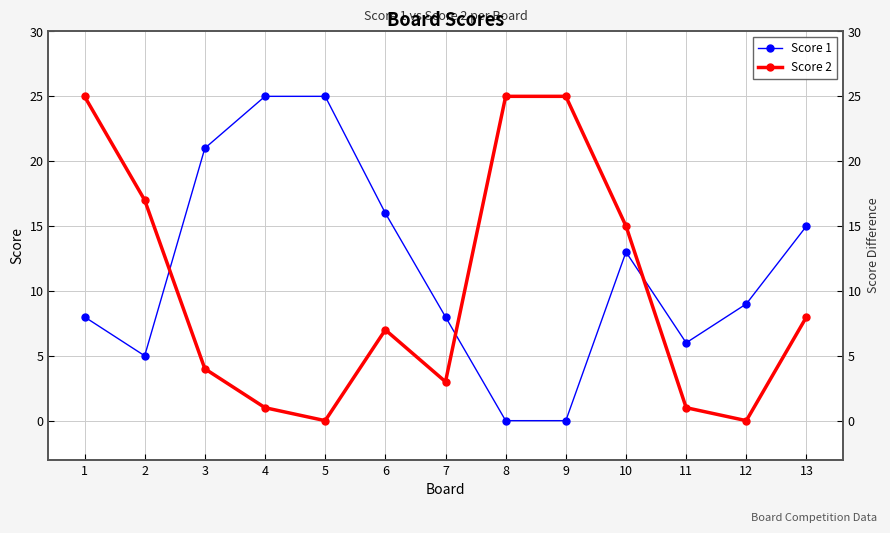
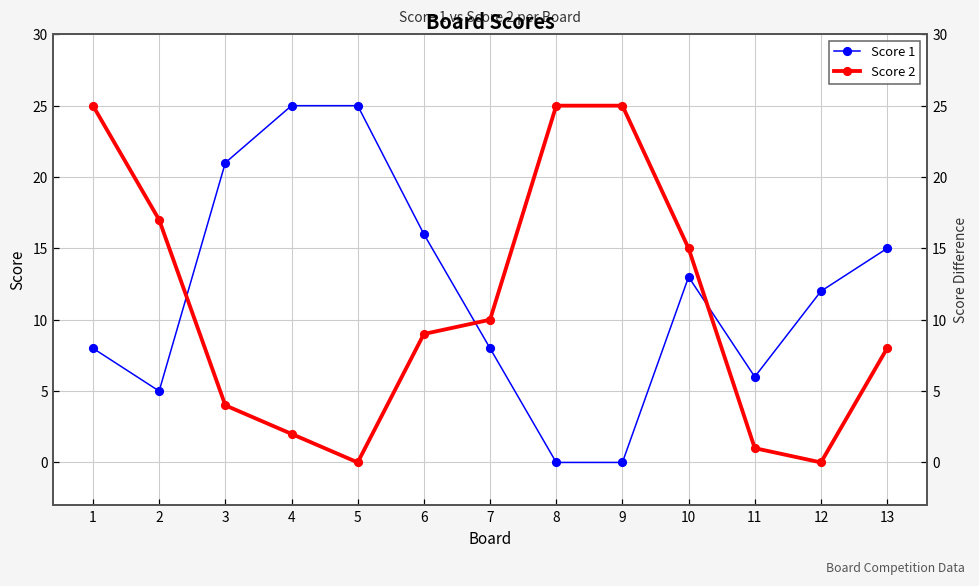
Score 2, 4: 1 -> 2
Score 2, 6: 7 -> 9
Score 2, 7: 3 -> 10
Score 1, 12: 9 -> 12
